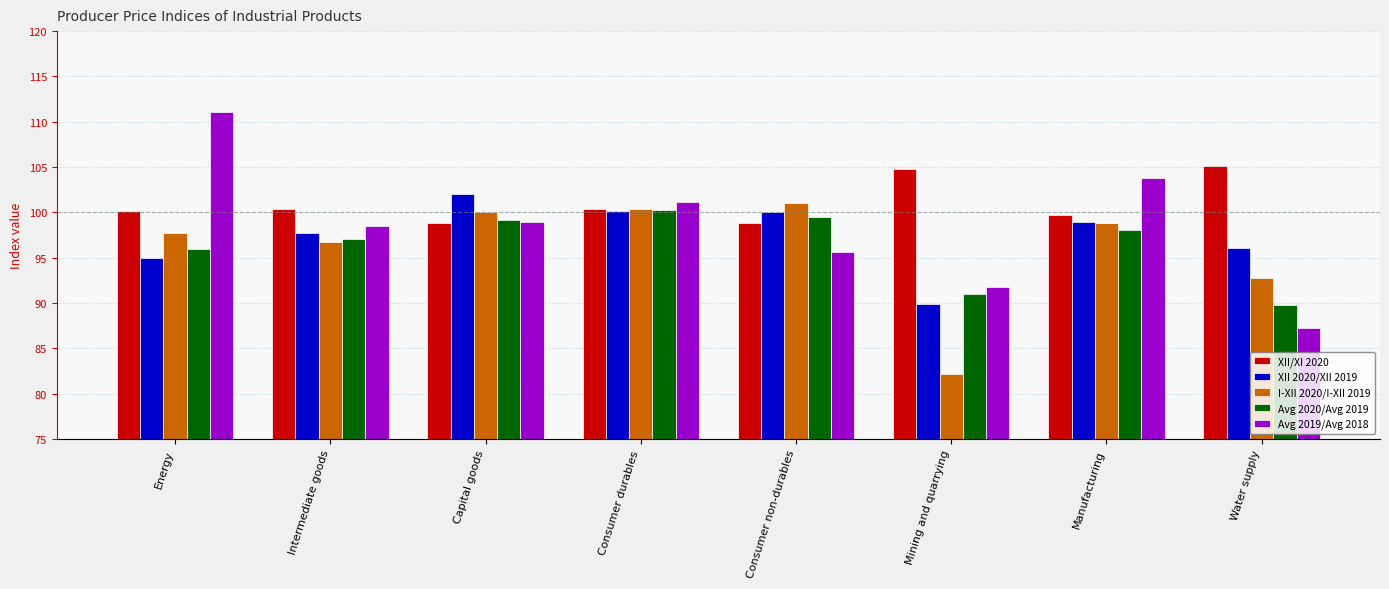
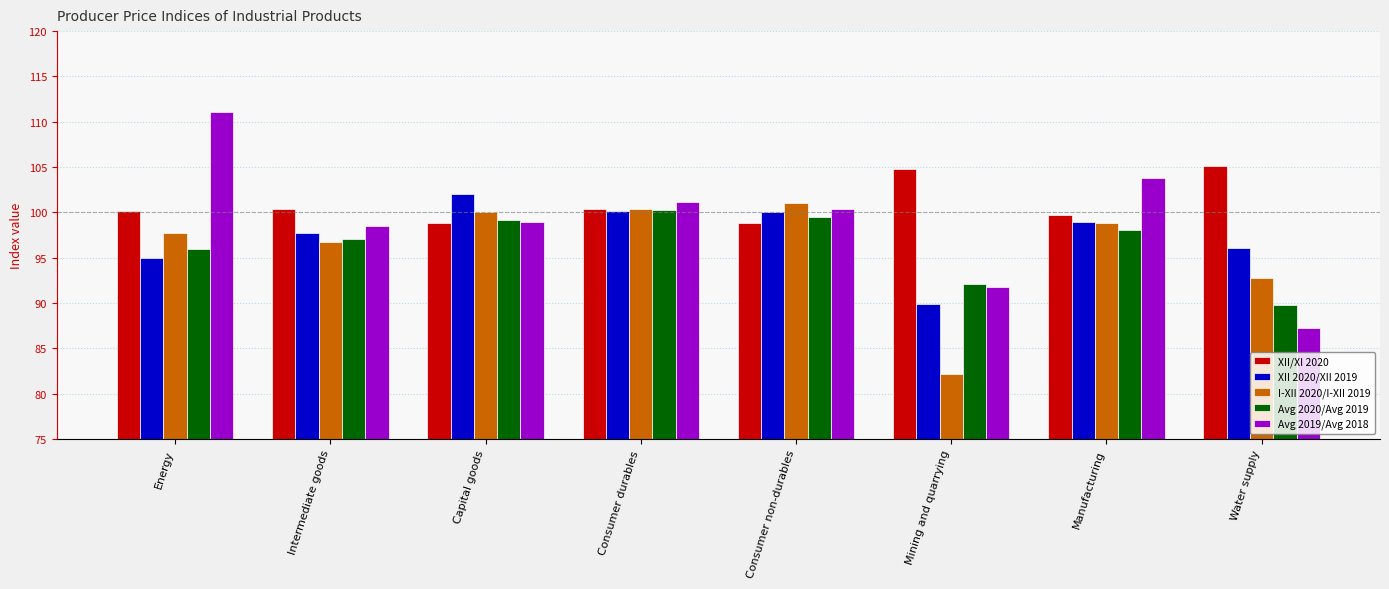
Avg 2019/Avg 2018, Consumer non-durables: 96 -> 100
Avg 2020/Avg 2019, Mining and quarrying: 91 -> 92
